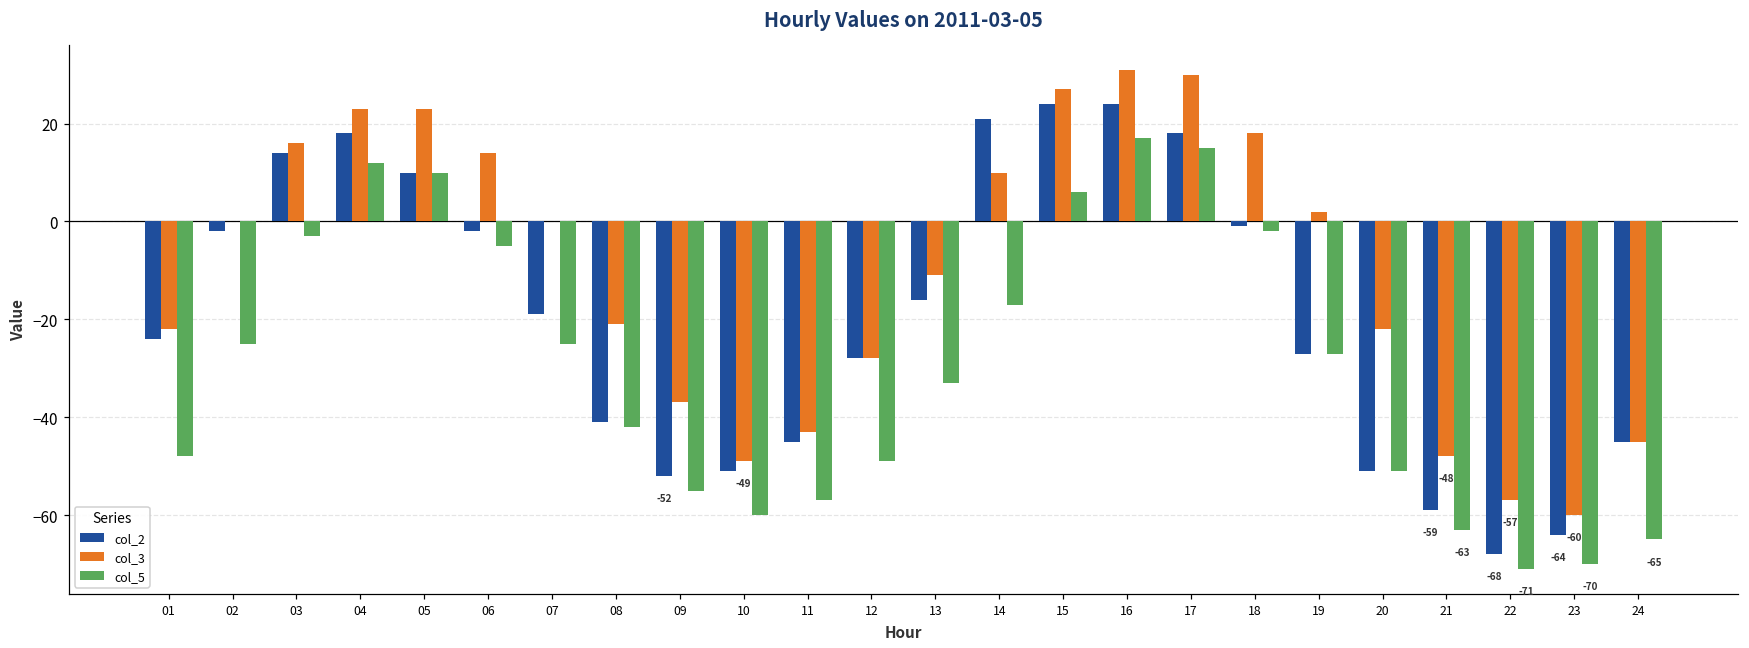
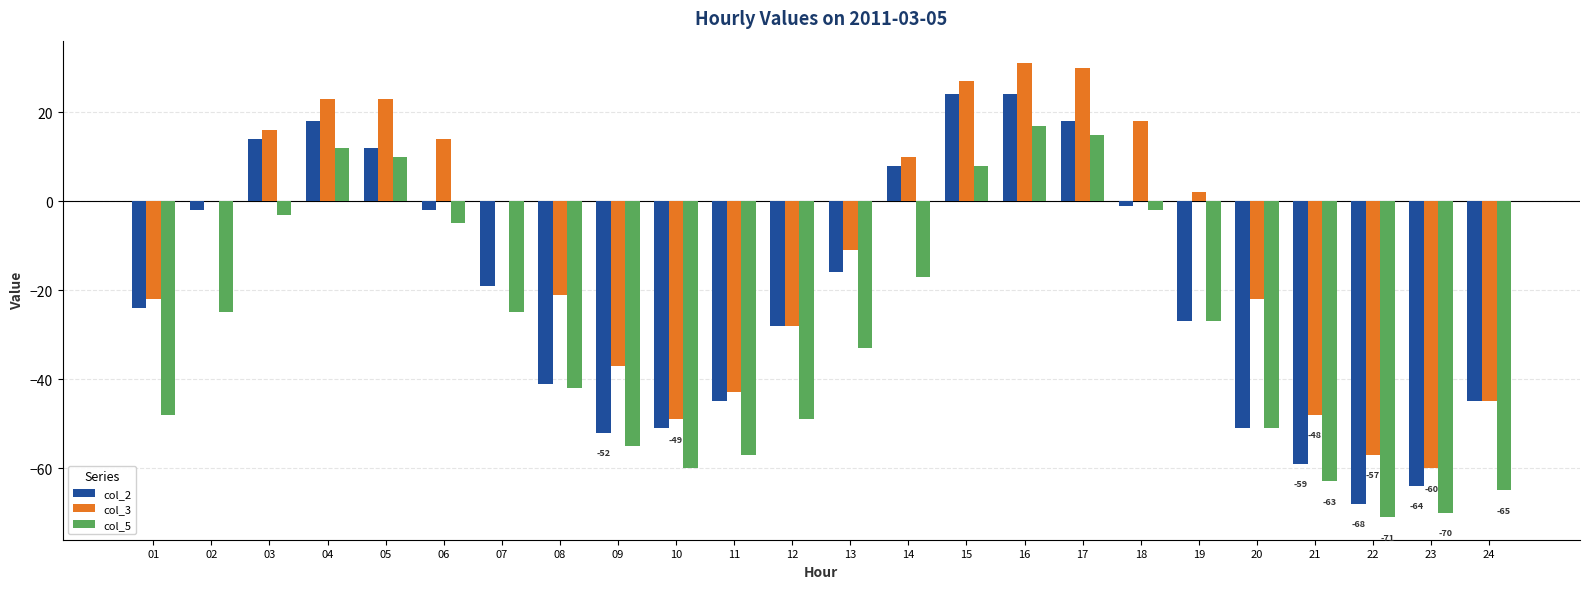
col_2, 05: 10 -> 12
col_2, 14: 21 -> 8
col_5, 15: 6 -> 8
